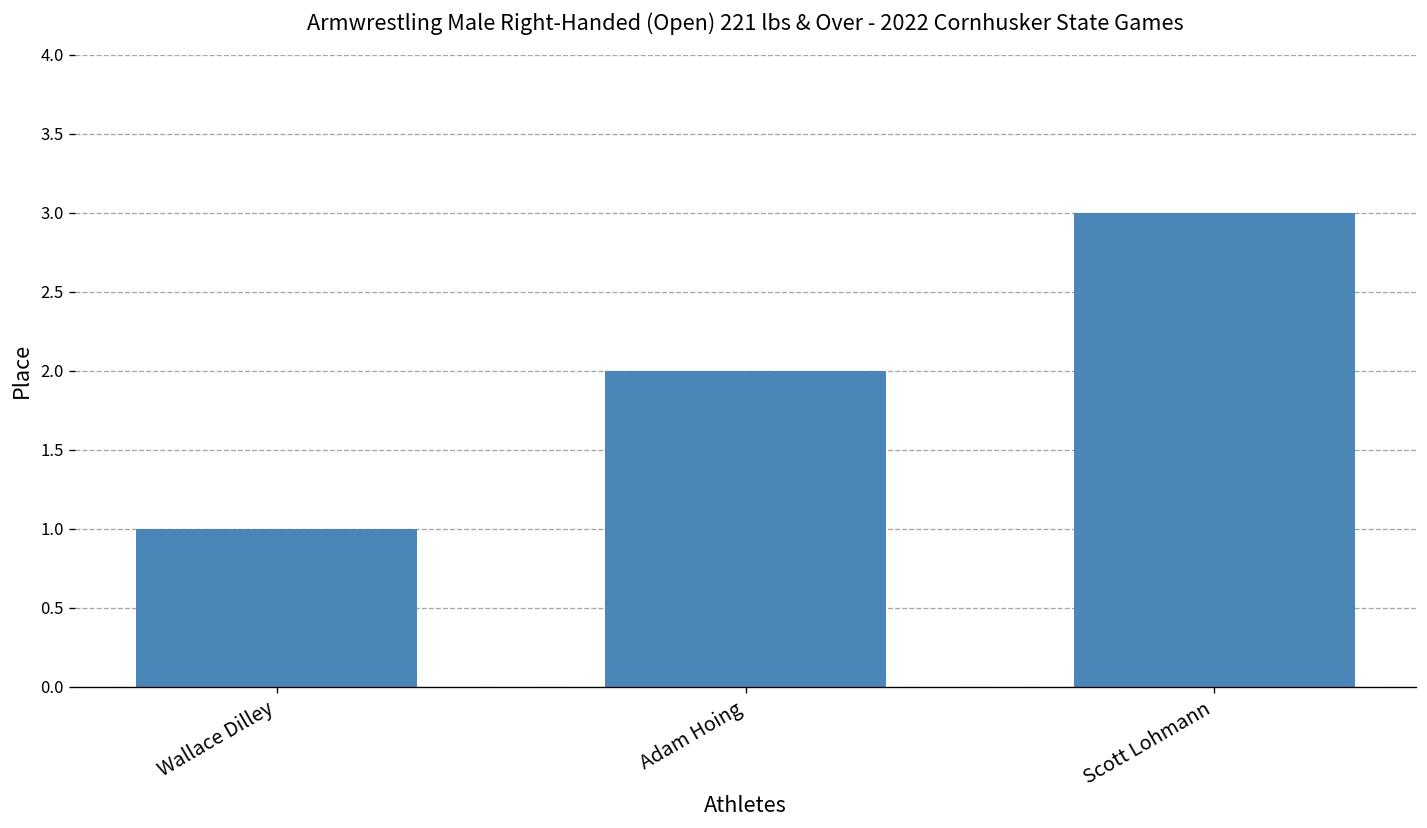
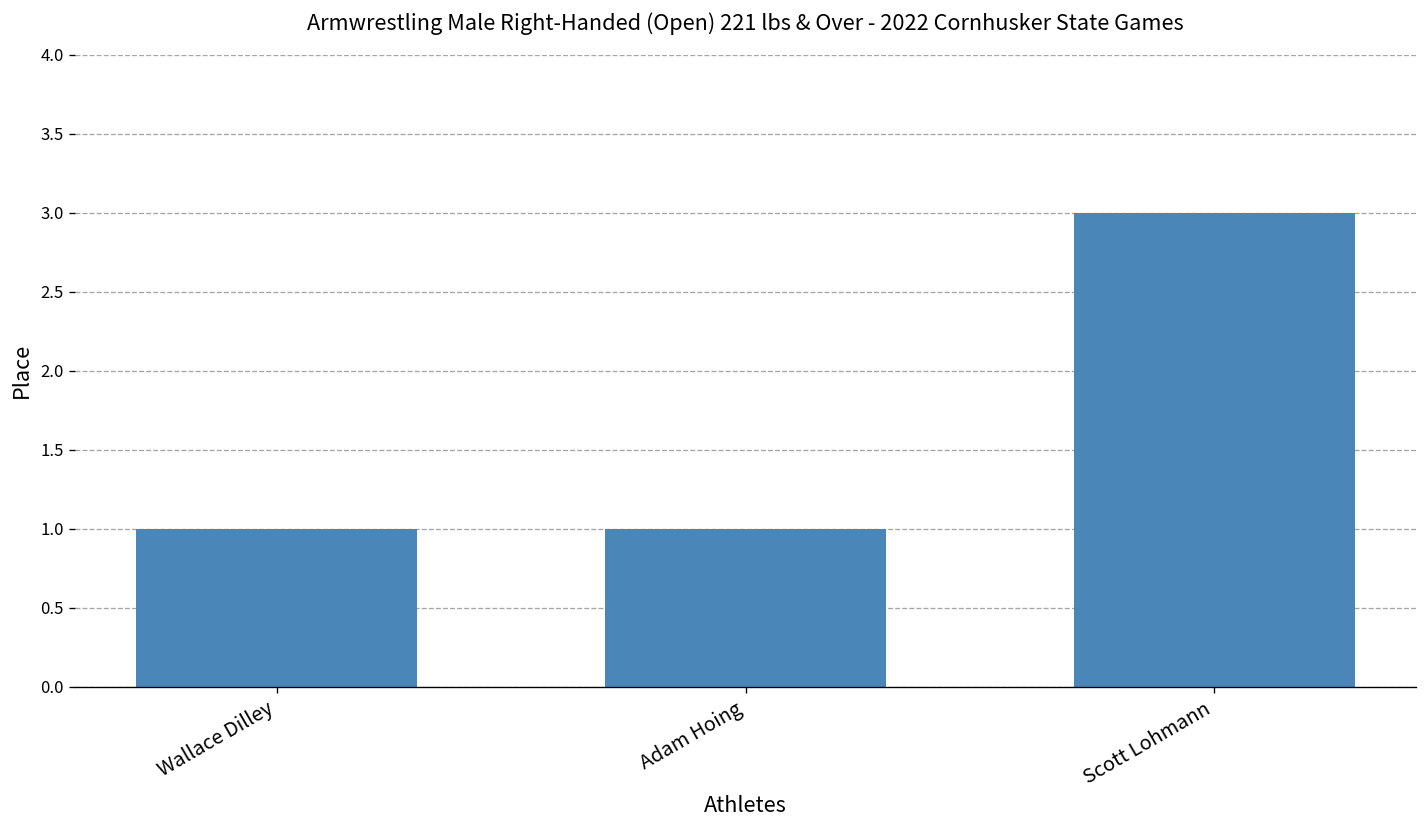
Adam Hoing: 2 -> 1
